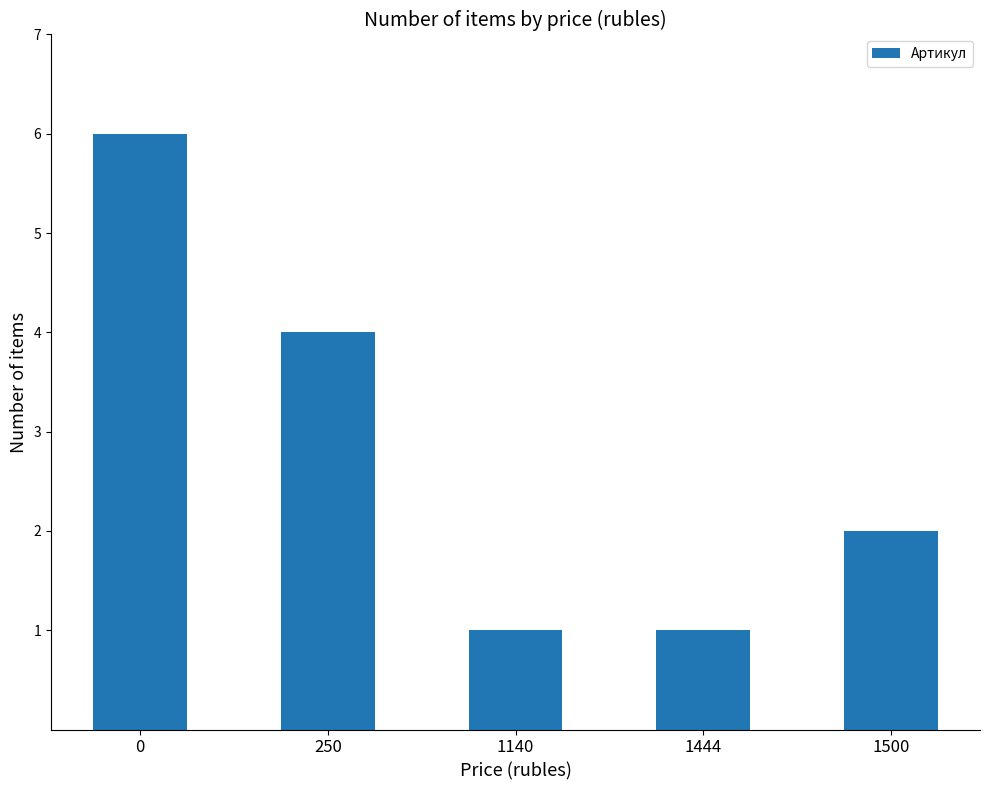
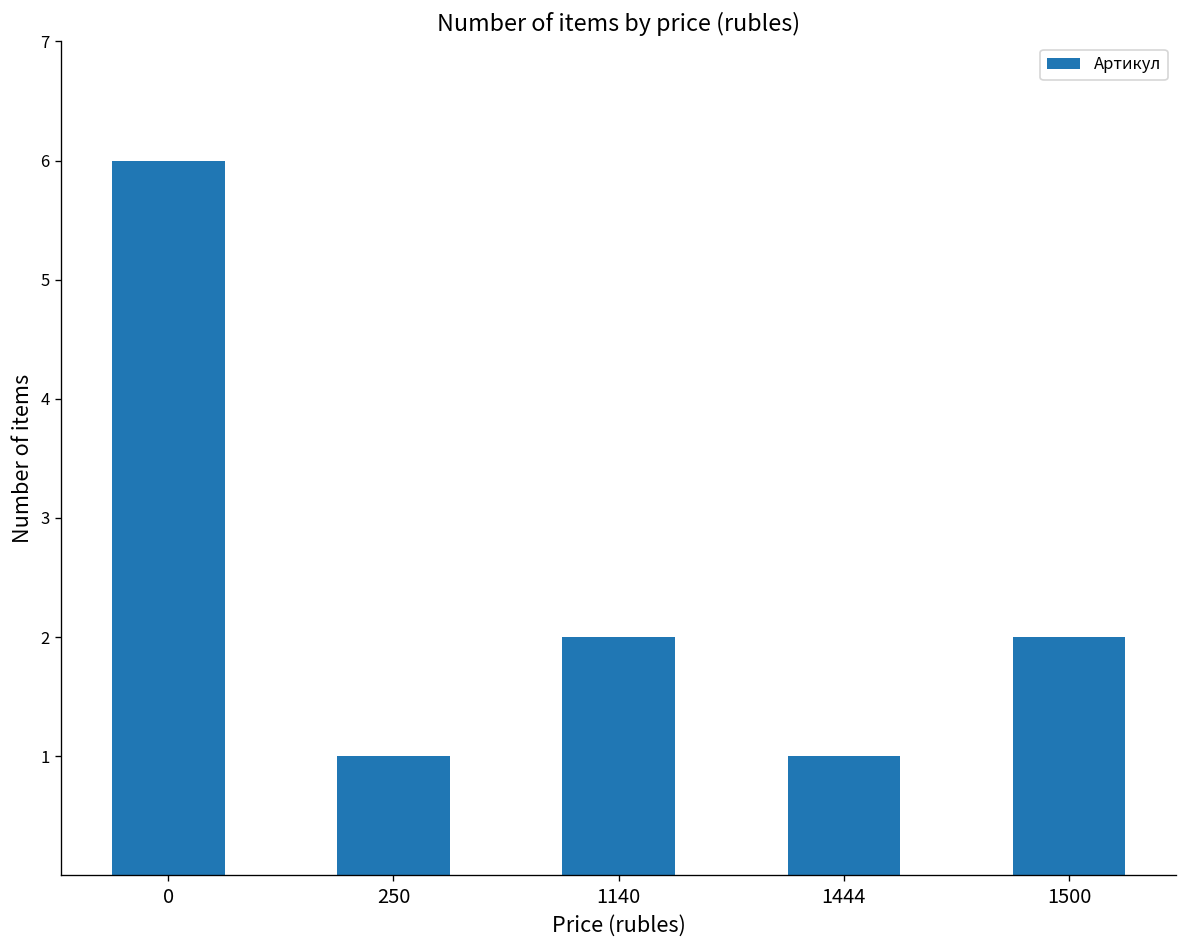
250: 4 -> 1
1140: 1 -> 2
